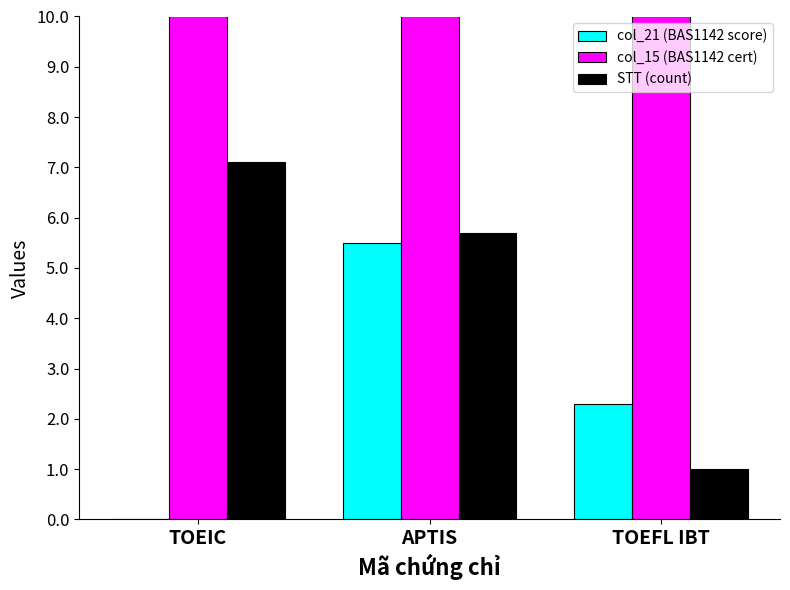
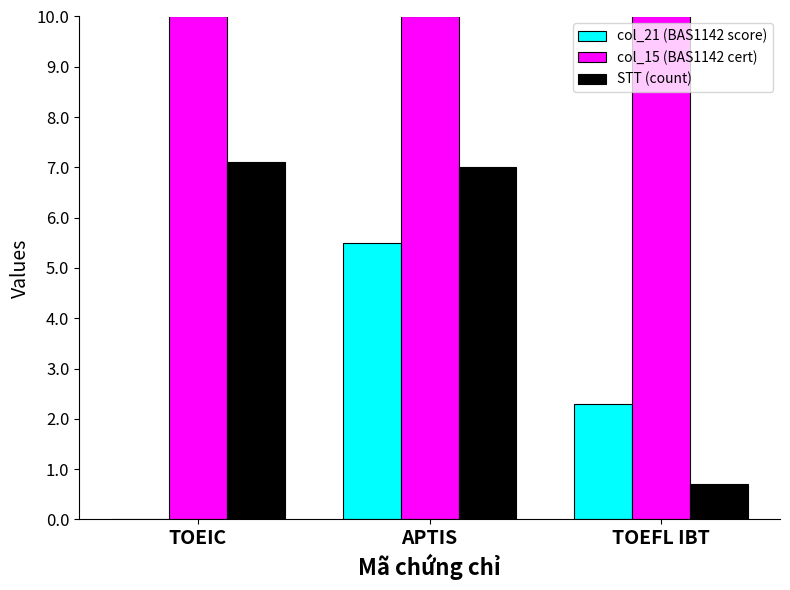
STT (count), APTIS: 5.7 -> 7.0
STT (count), TOEFL IBT: 1.0 -> 0.7
